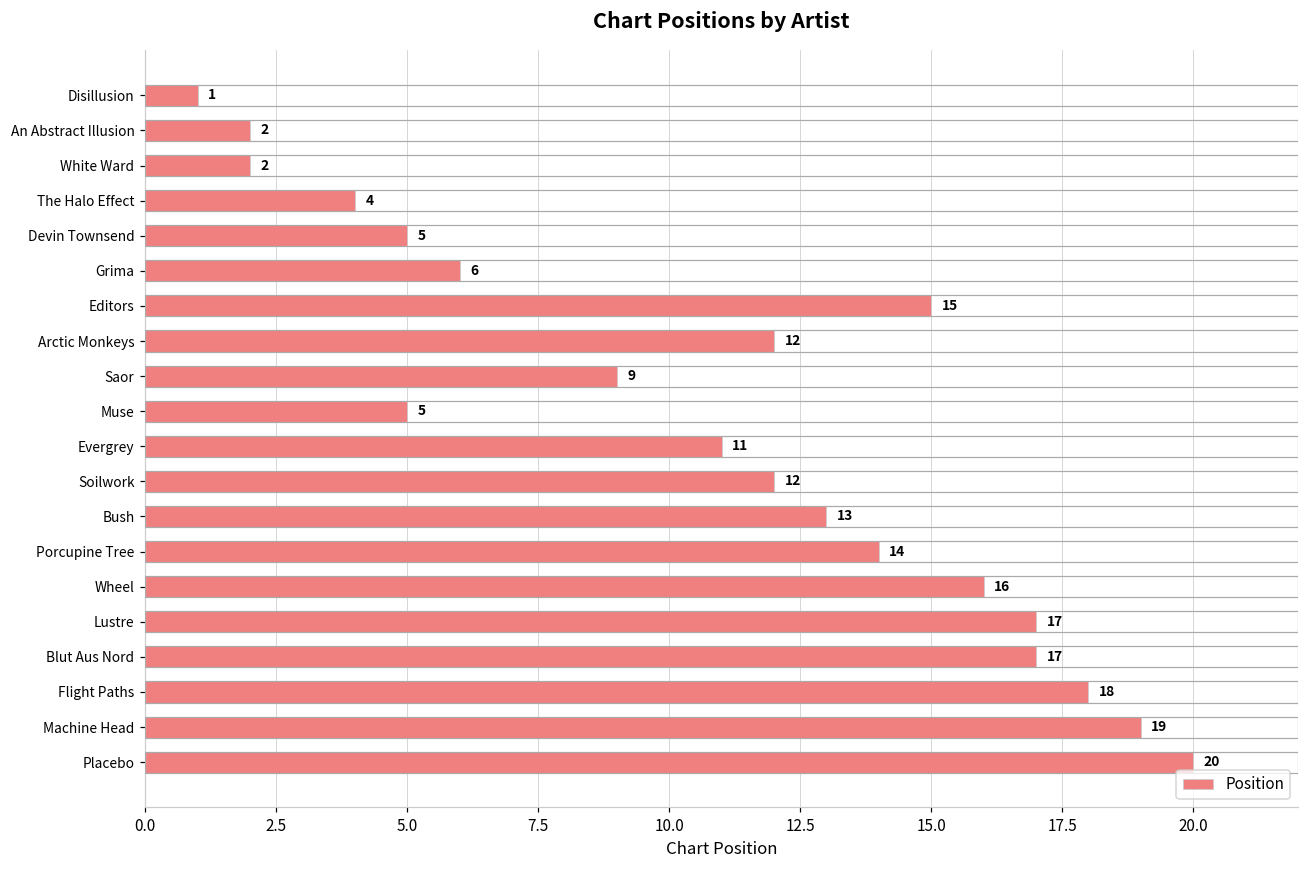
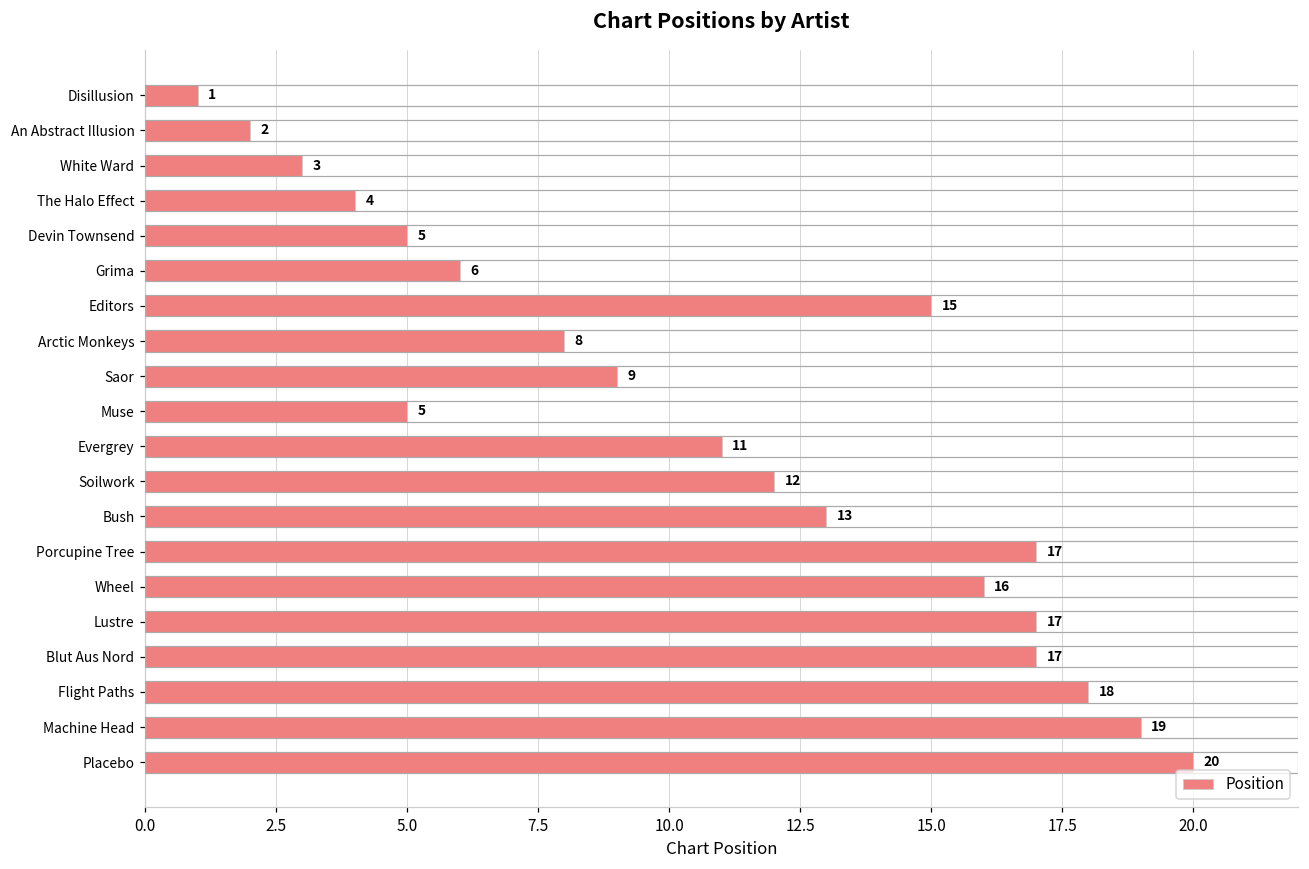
White Ward: 2 -> 3
Arctic Monkeys: 12 -> 8
Porcupine Tree: 14 -> 17
